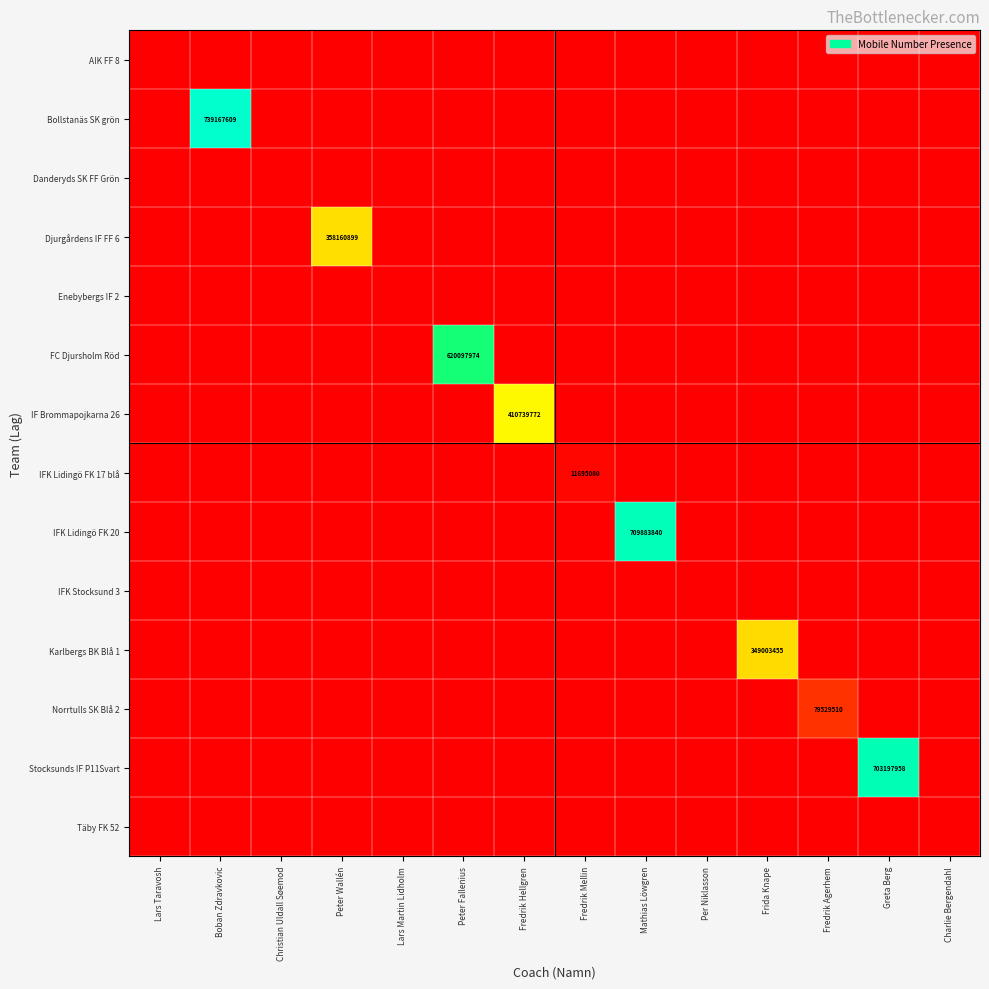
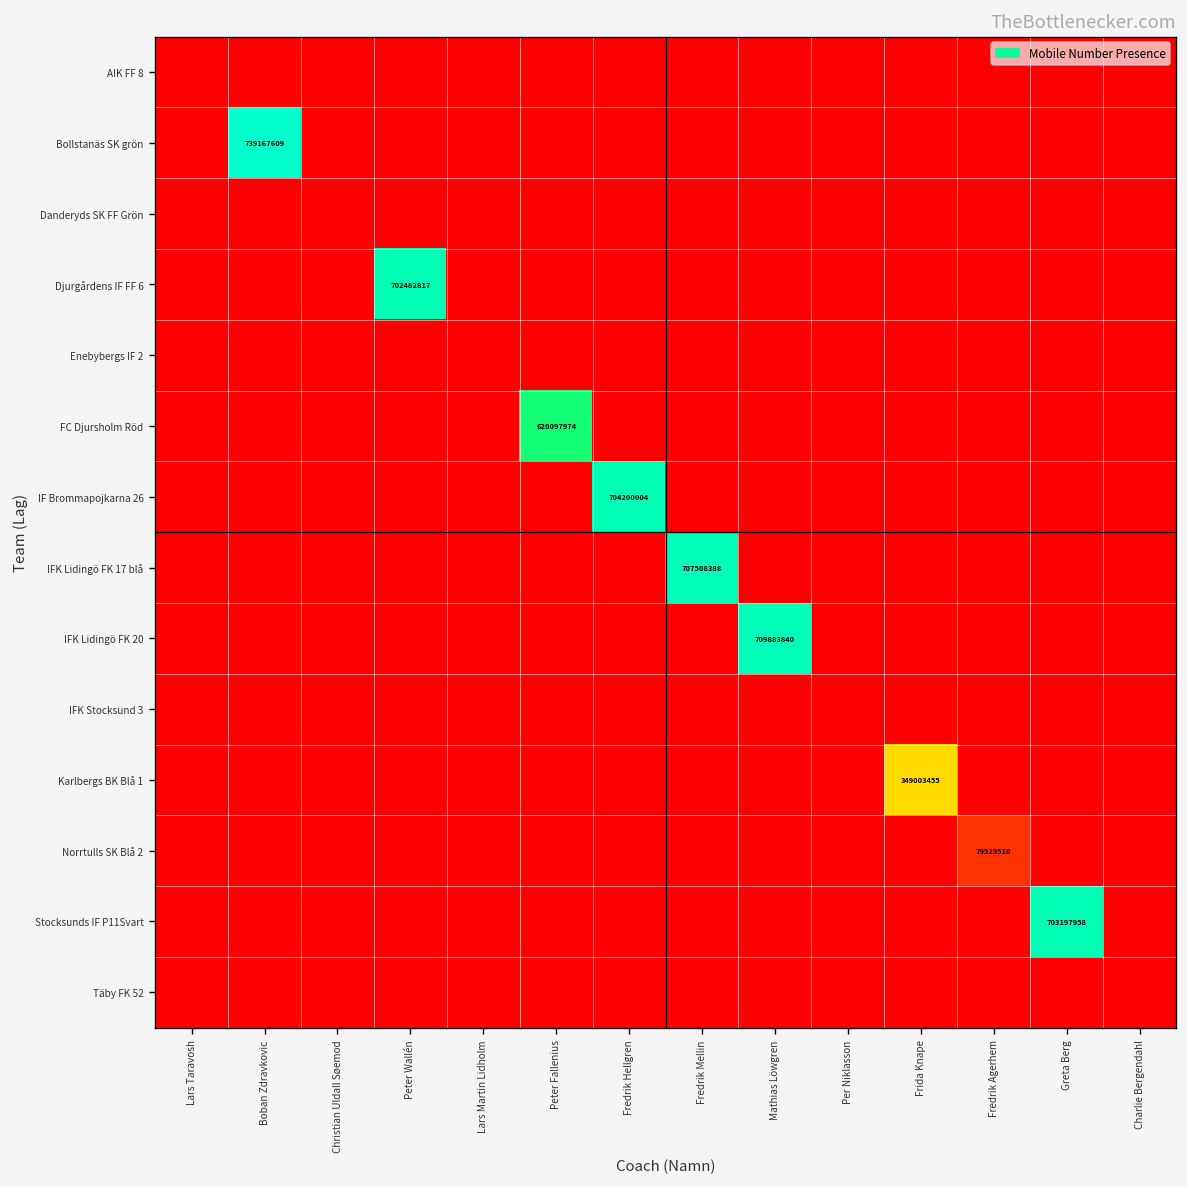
Djurgårdens IF FF 6, Peter Wallén: 358160899 -> 702482817
IF Brommapojkarna 26, Fredrik Hellgren: 410739772 -> 704200004
IFK Lidingö FK 17 blå, Fredrik Mellin: 11695080 -> 707508388
